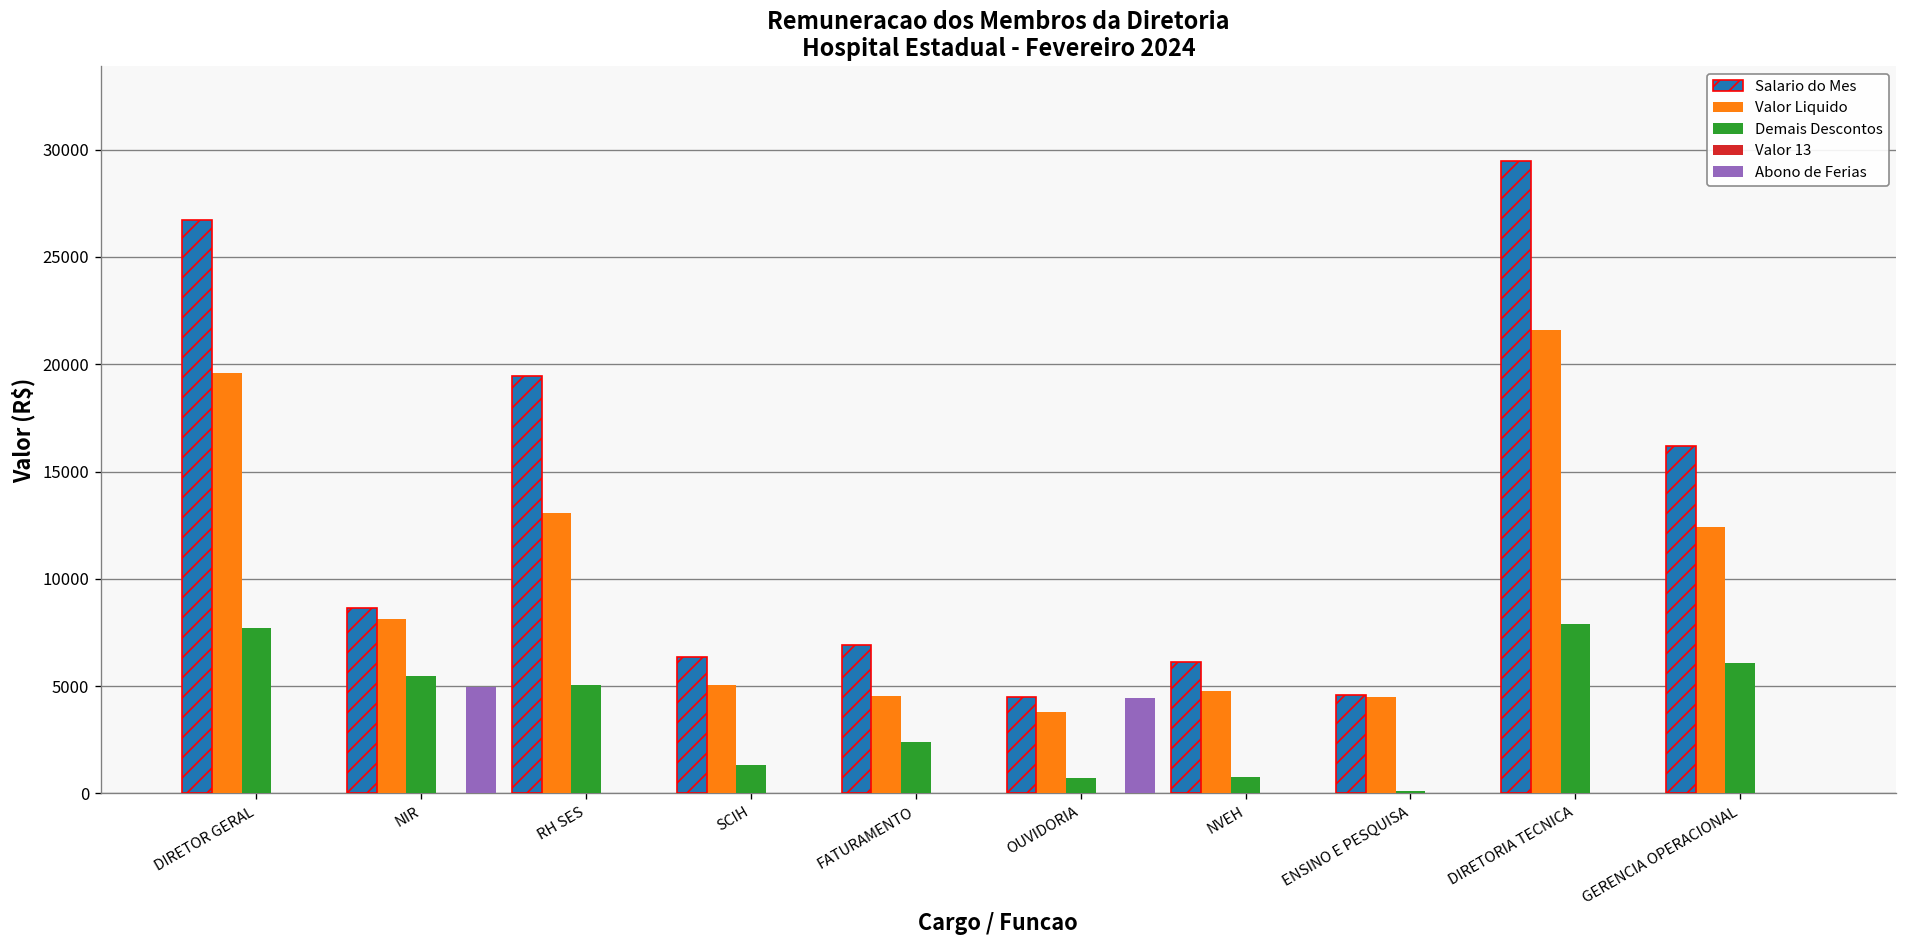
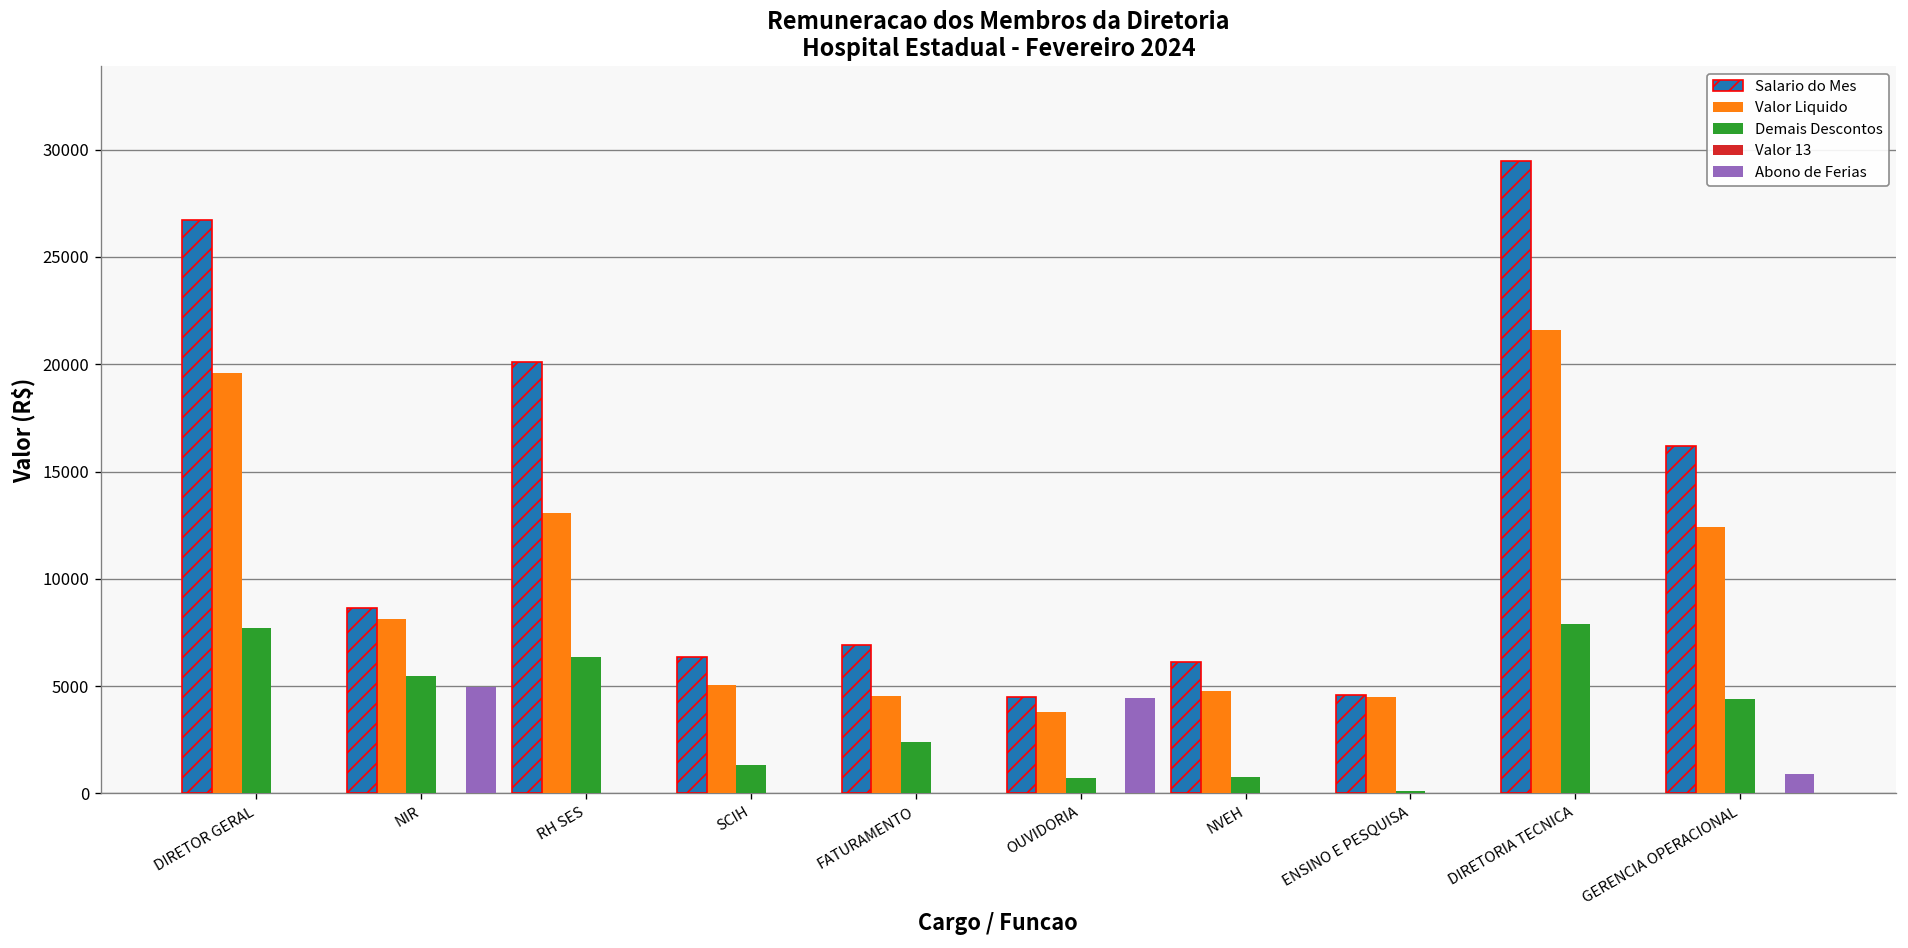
Salario do Mes, RH SES: 19500 -> 20100
Demais Descontos, RH SES: 5000 -> 6400
Demais Descontos, GERENCIA OPERACIONAL: 6100 -> 4400
Abono de Ferias, GERENCIA OPERACIONAL: 0 -> 900
